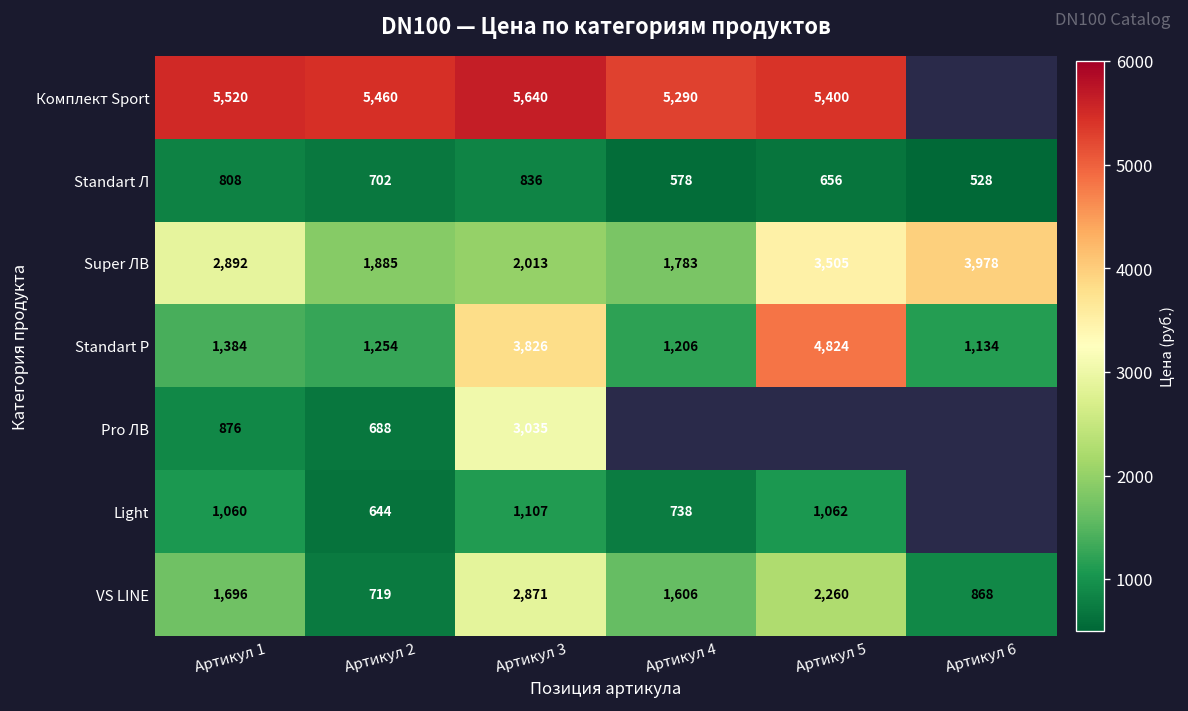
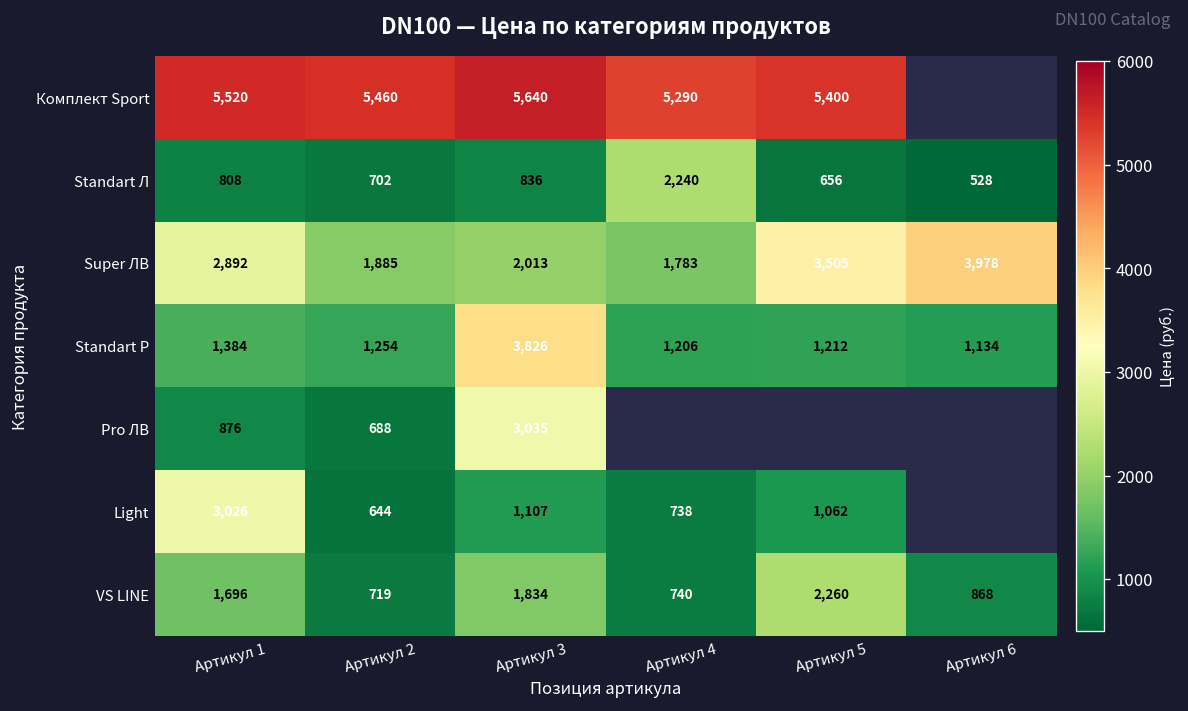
Standart Л, Артикул 4: 578 -> 2,240
Standart P, Артикул 5: 4,824 -> 1,212
Light, Артикул 1: 1,060 -> 3,026
VS LINE, Артикул 3: 2,871 -> 1,834
VS LINE, Артикул 4: 1,606 -> 740
